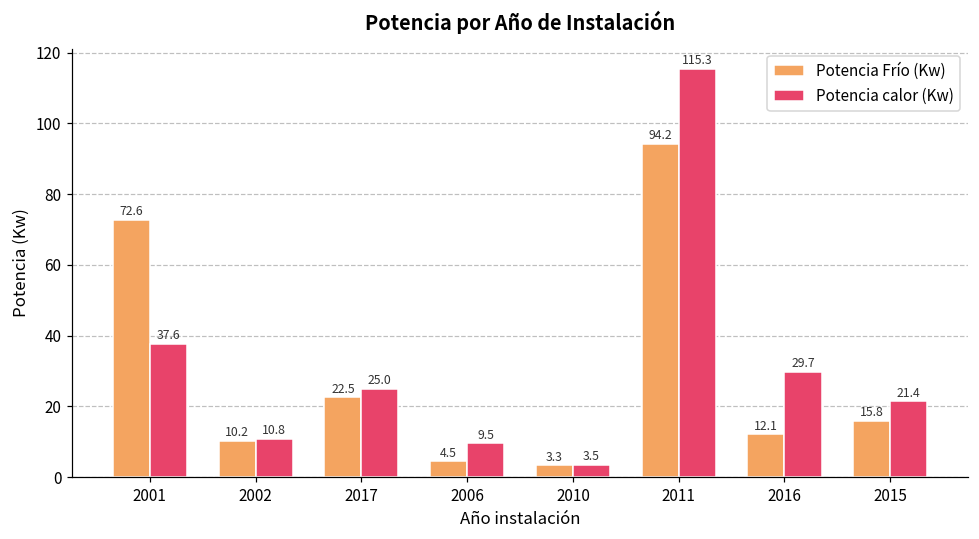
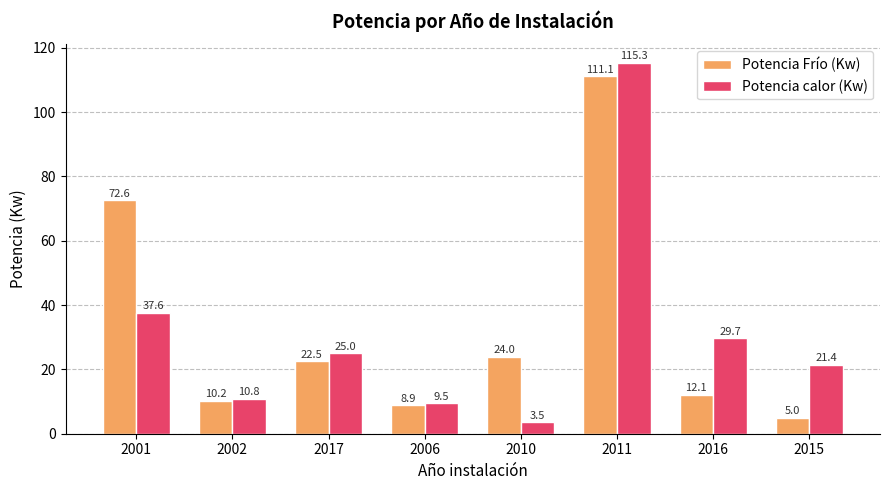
Potencia Frío (Kw), 2006: 4.5 -> 8.9
Potencia Frío (Kw), 2010: 3.3 -> 24.0
Potencia Frío (Kw), 2011: 94.2 -> 111.1
Potencia Frío (Kw), 2015: 15.8 -> 5.0
